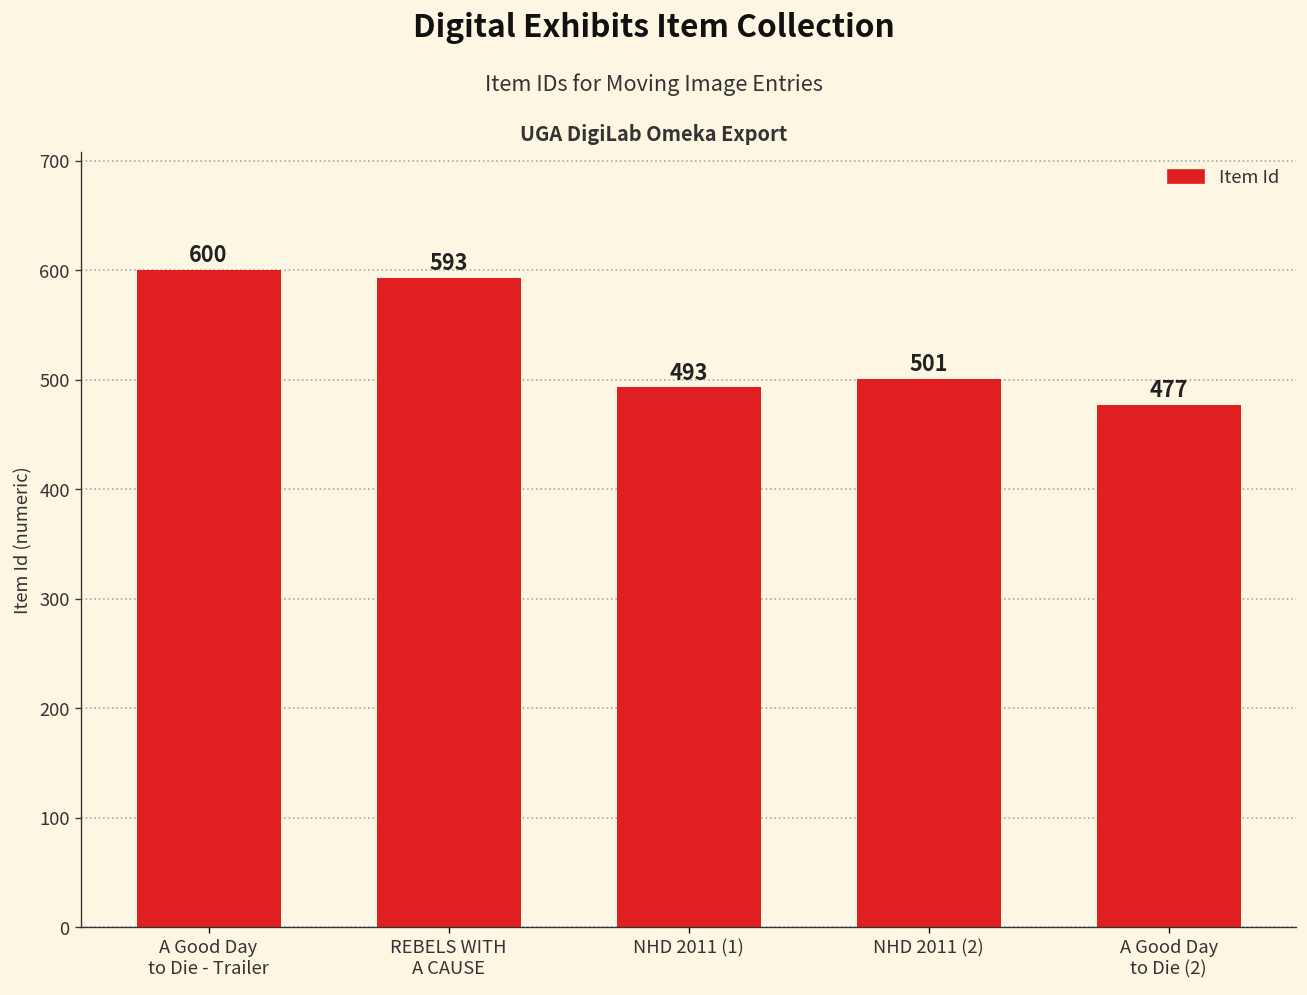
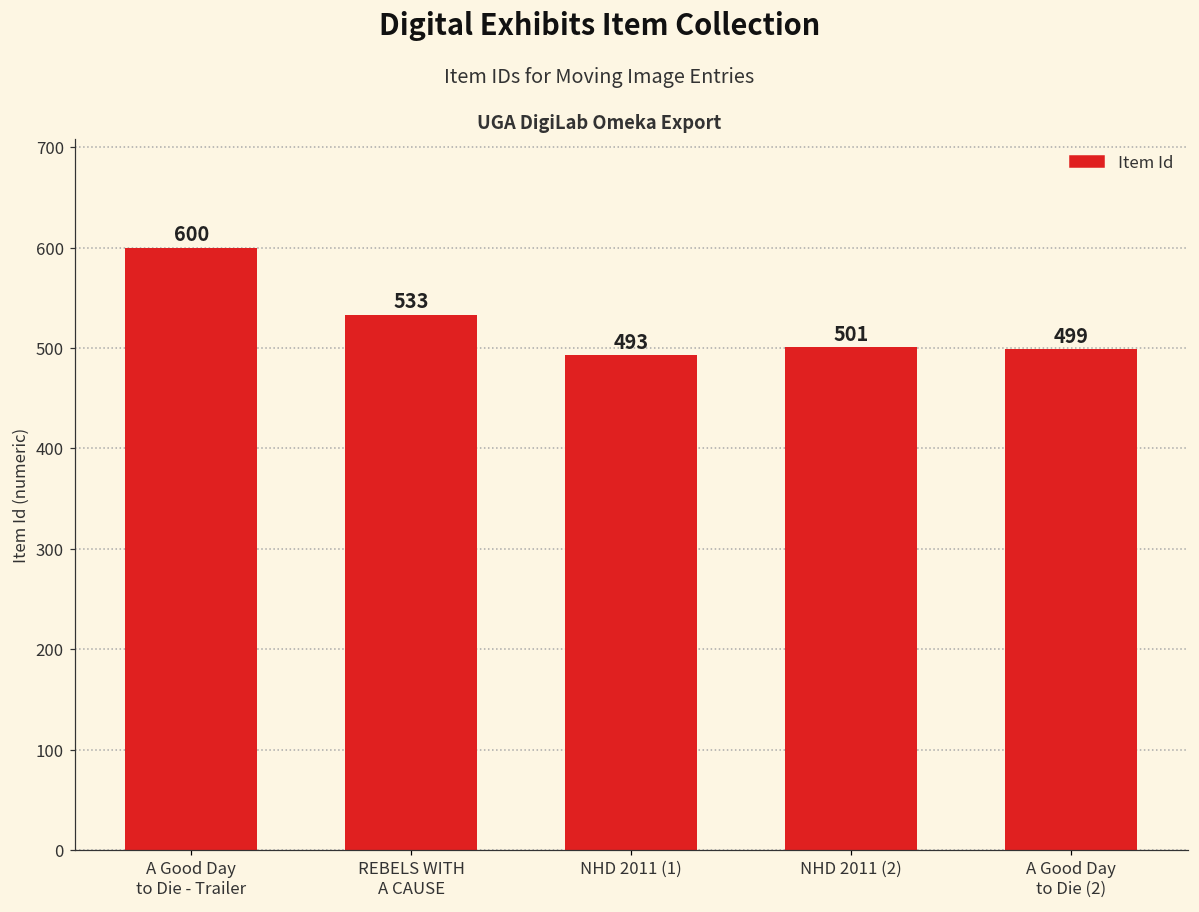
REBELS WITH A CAUSE: 593 -> 533
A Good Day to Die (2): 477 -> 499
